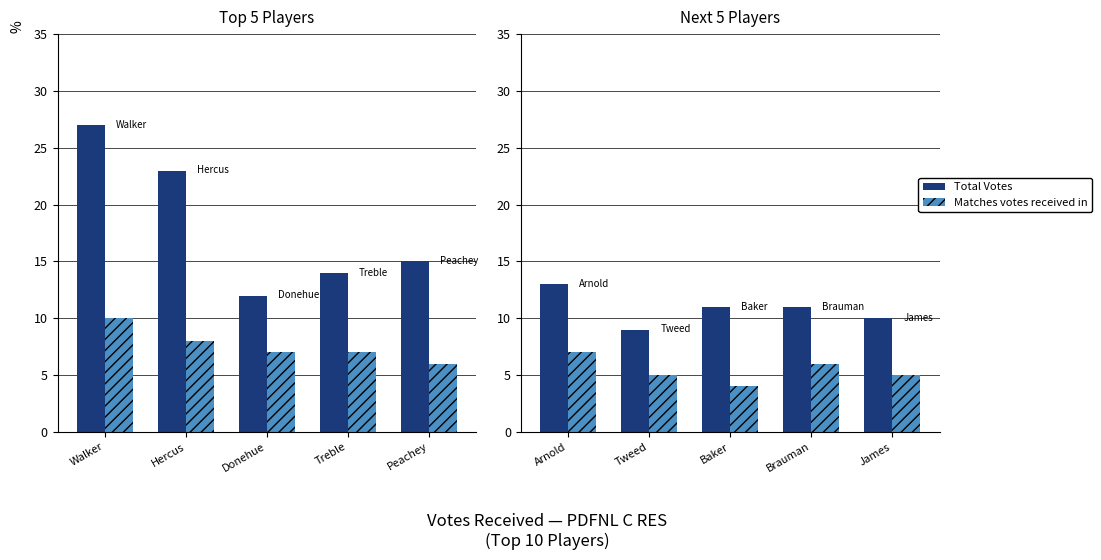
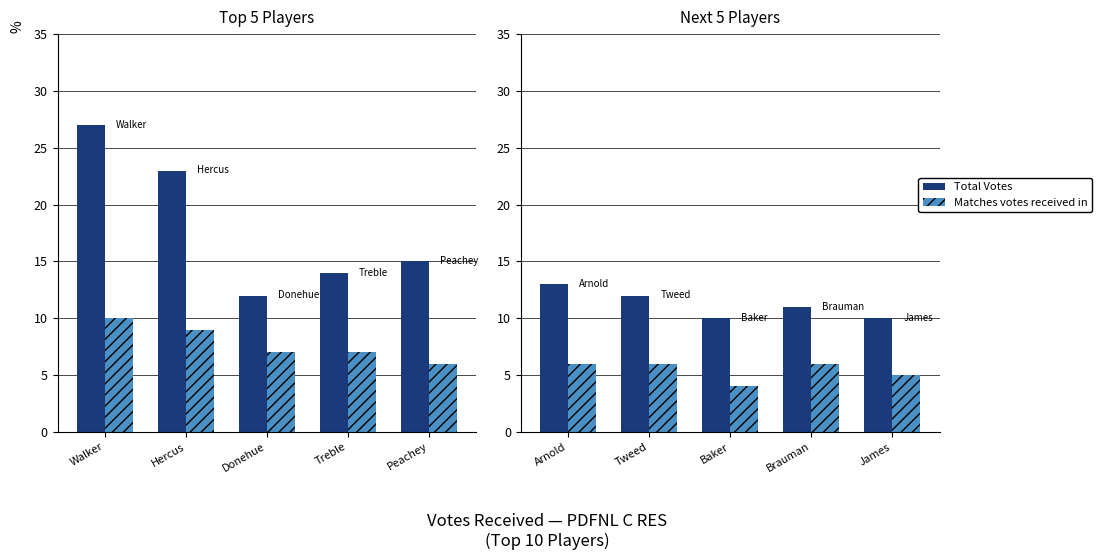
Top 5 Players, Matches votes received in, Hercus: 8 -> 9
Next 5 Players, Matches votes received in, Arnold: 7 -> 6
Next 5 Players, Total Votes, Tweed: 9 -> 12
Next 5 Players, Matches votes received in, Tweed: 5 -> 6
Next 5 Players, Total Votes, Baker: 11 -> 10
